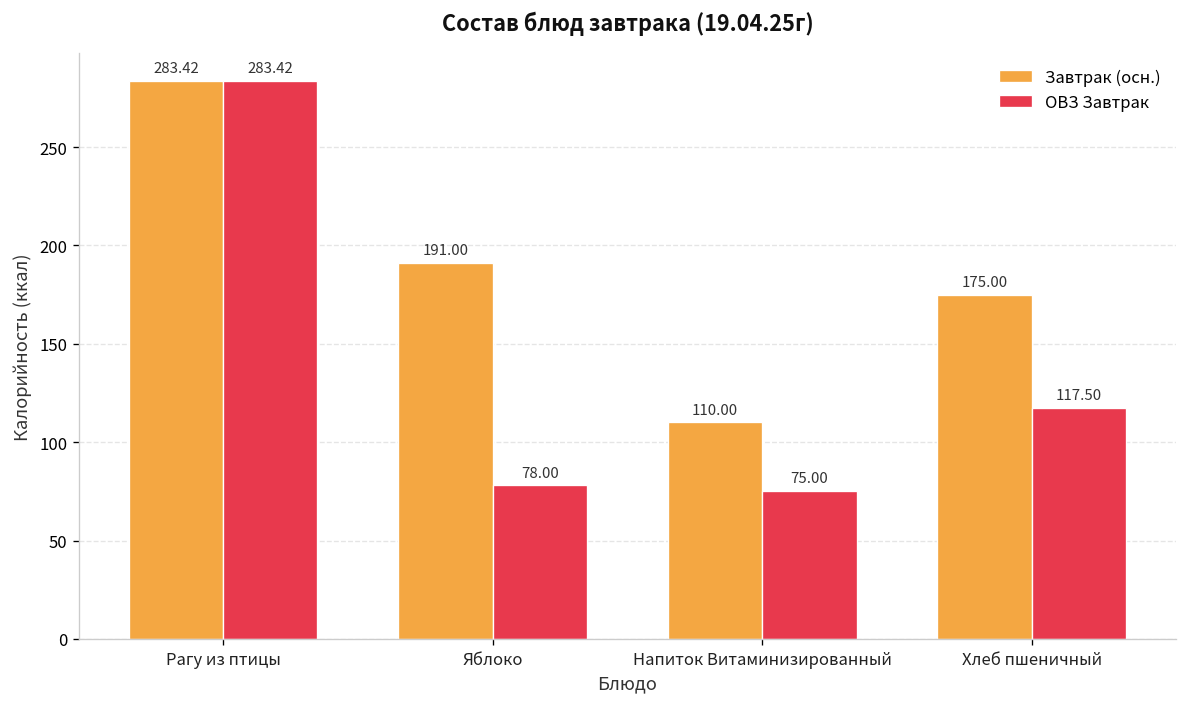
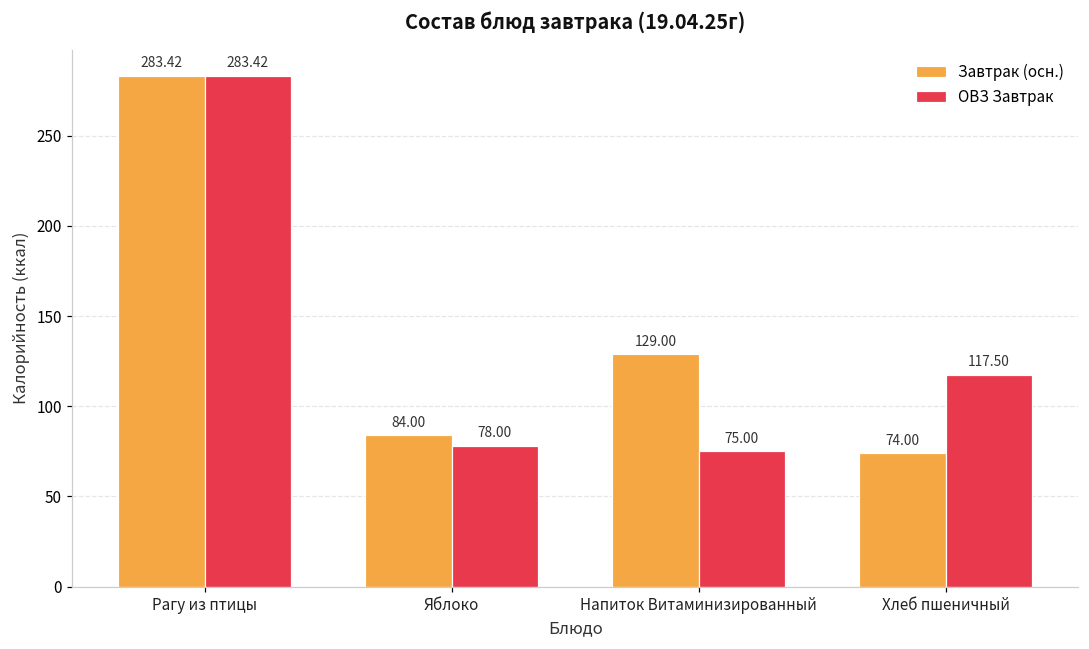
Завтрак (осн.), Яблоко: 191.00 -> 84.00
Завтрак (осн.), Напиток Витаминизированный: 110.00 -> 129.00
Завтрак (осн.), Хлеб пшеничный: 175.00 -> 74.00
